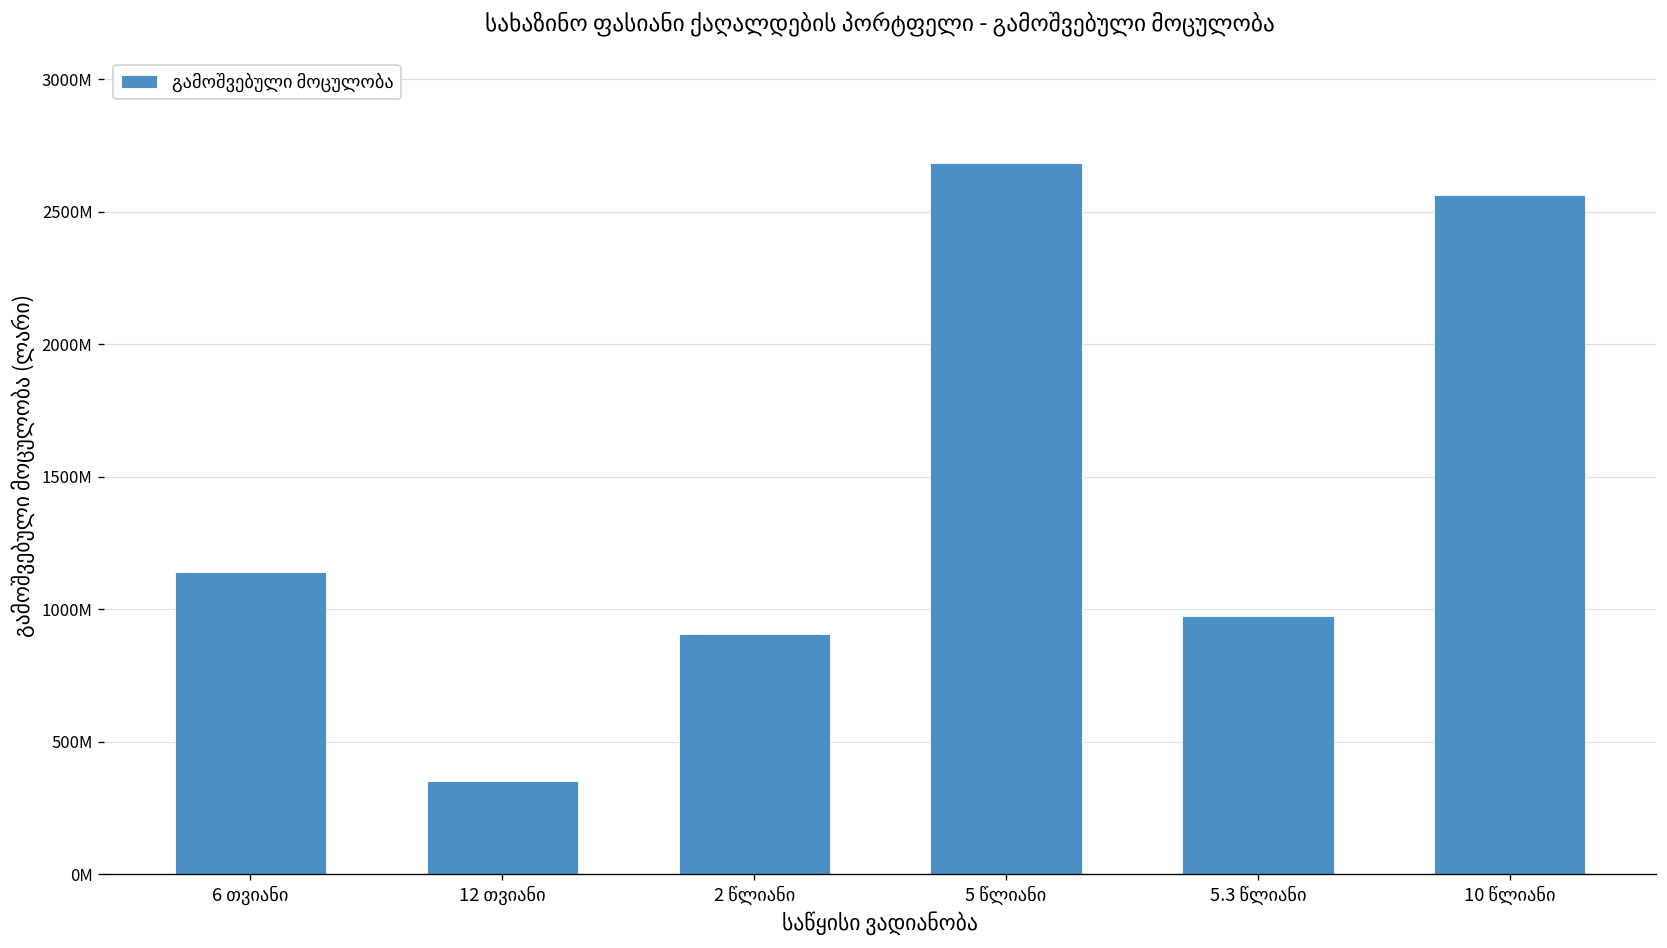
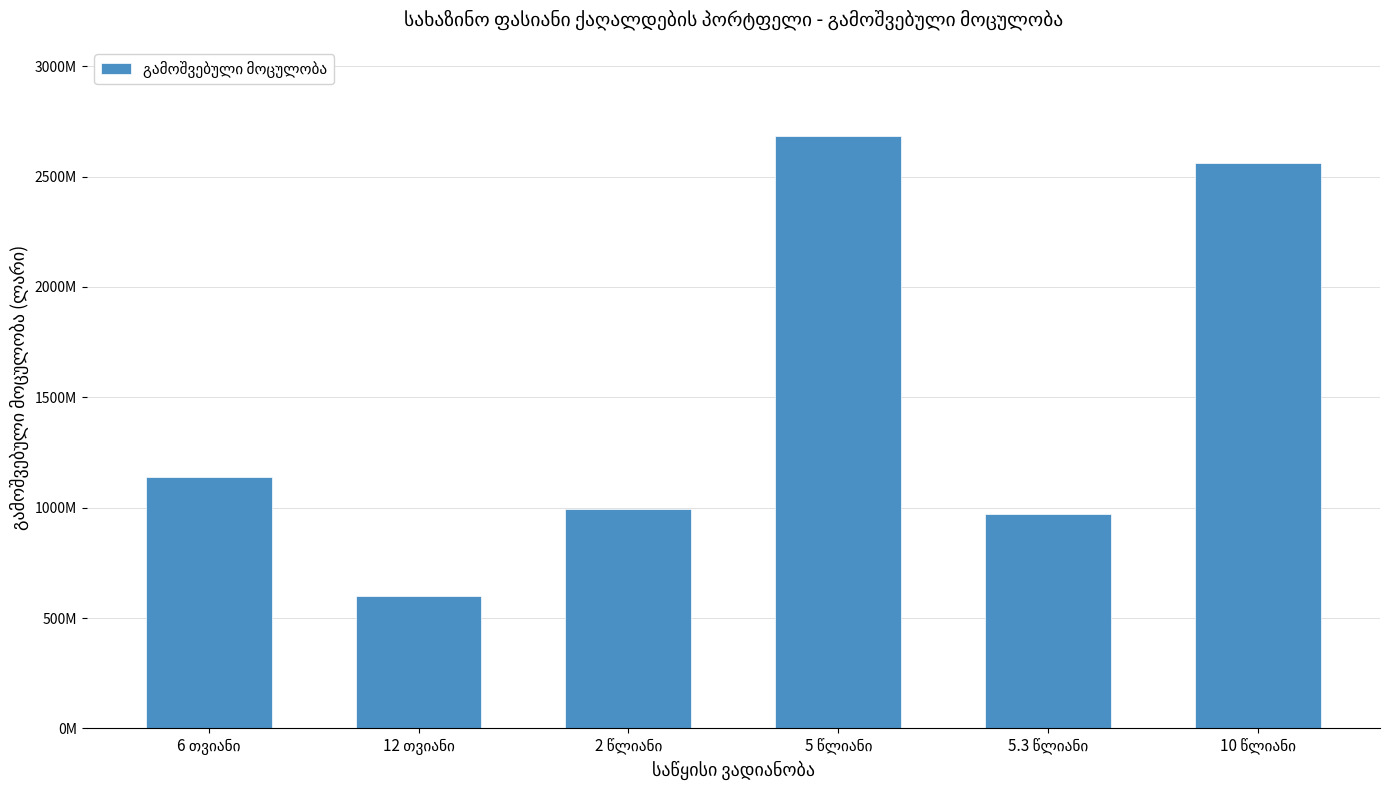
12 თვიანი: 350000000 -> 600000000
2 წლიანი: 910000000 -> 990000000
